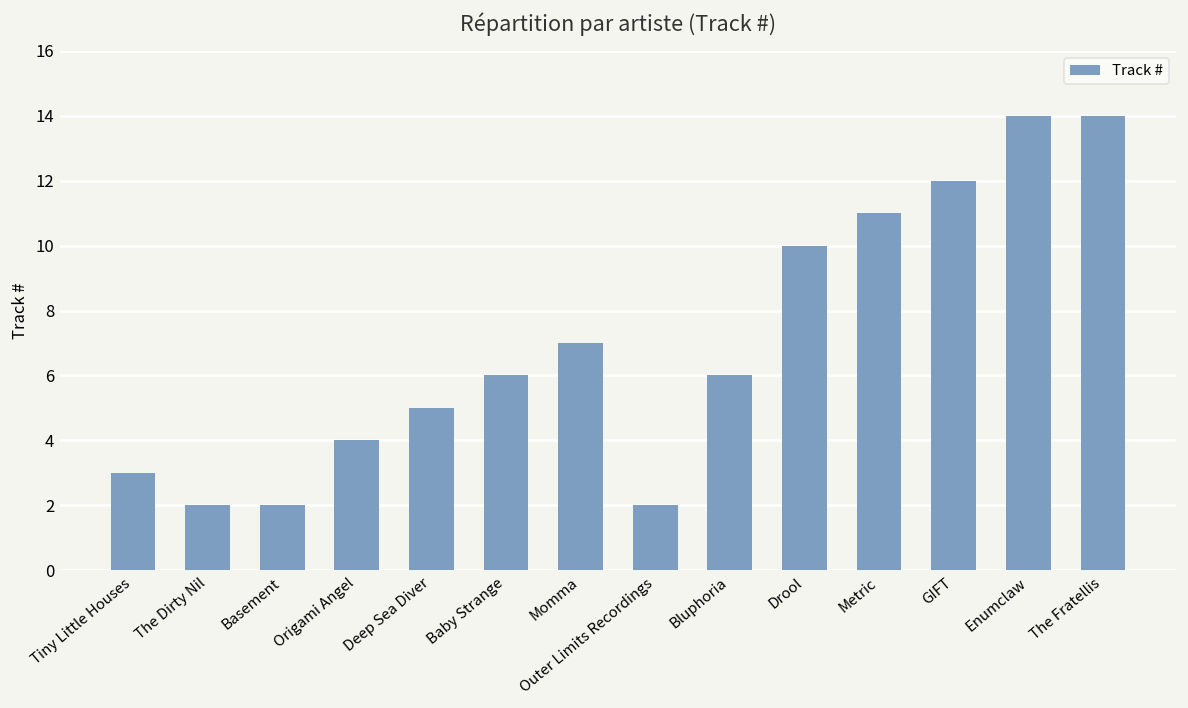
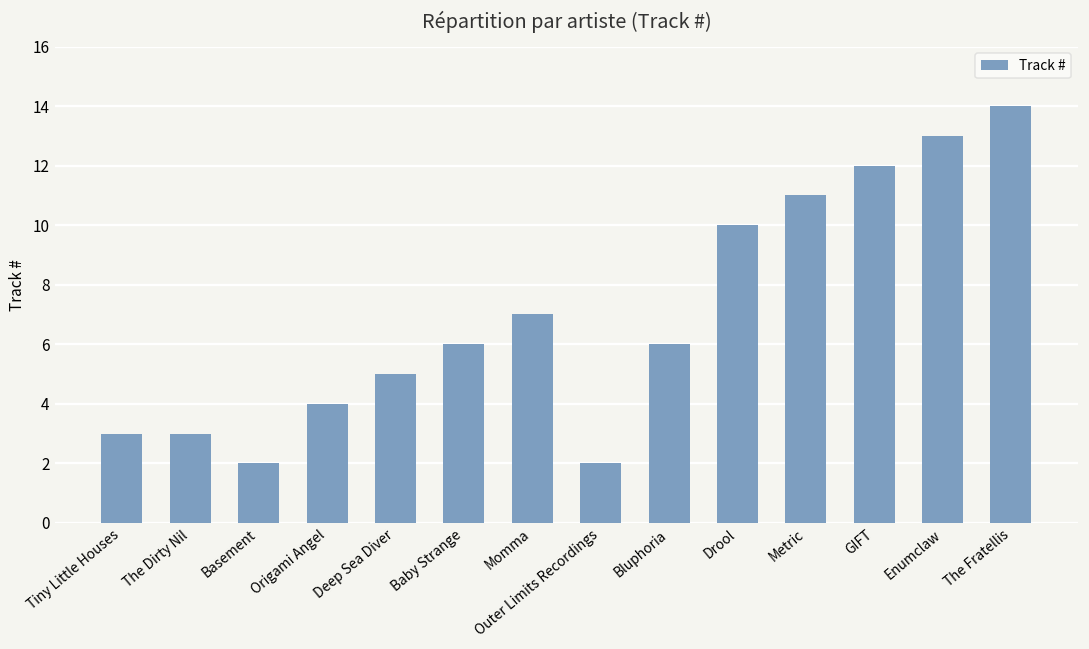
The Dirty Nil: 2 -> 3
Enumclaw: 14 -> 13
